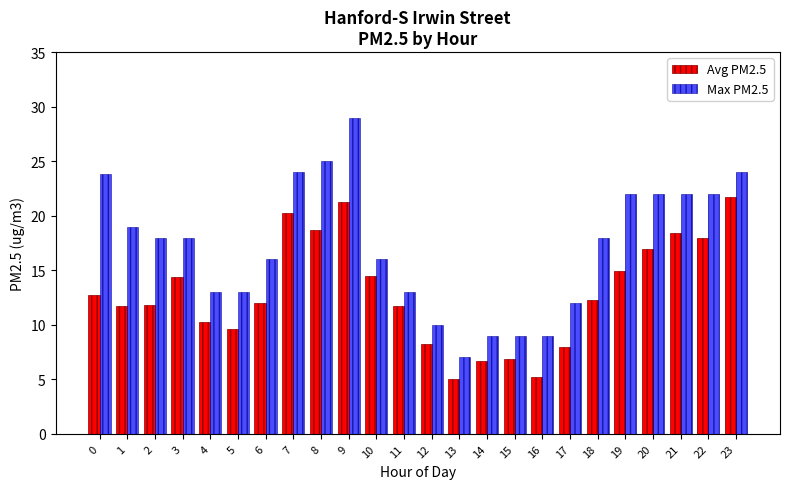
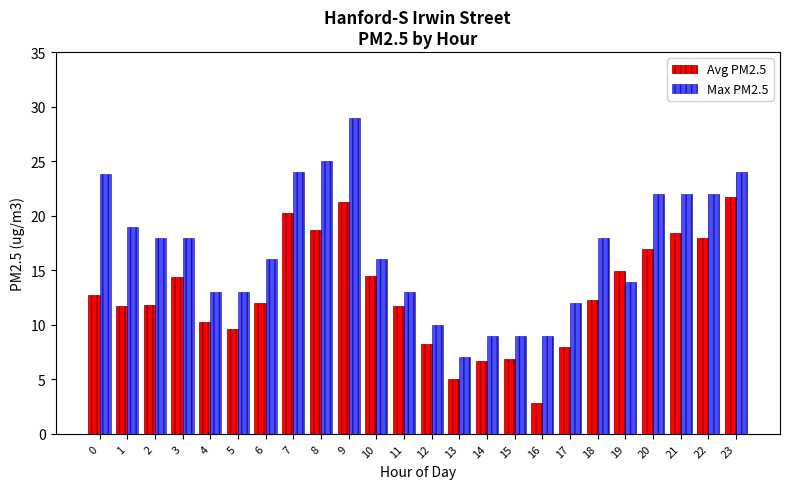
Avg PM2.5, 16: 5.2 -> 2.9
Max PM2.5, 19: 22.0 -> 13.9
